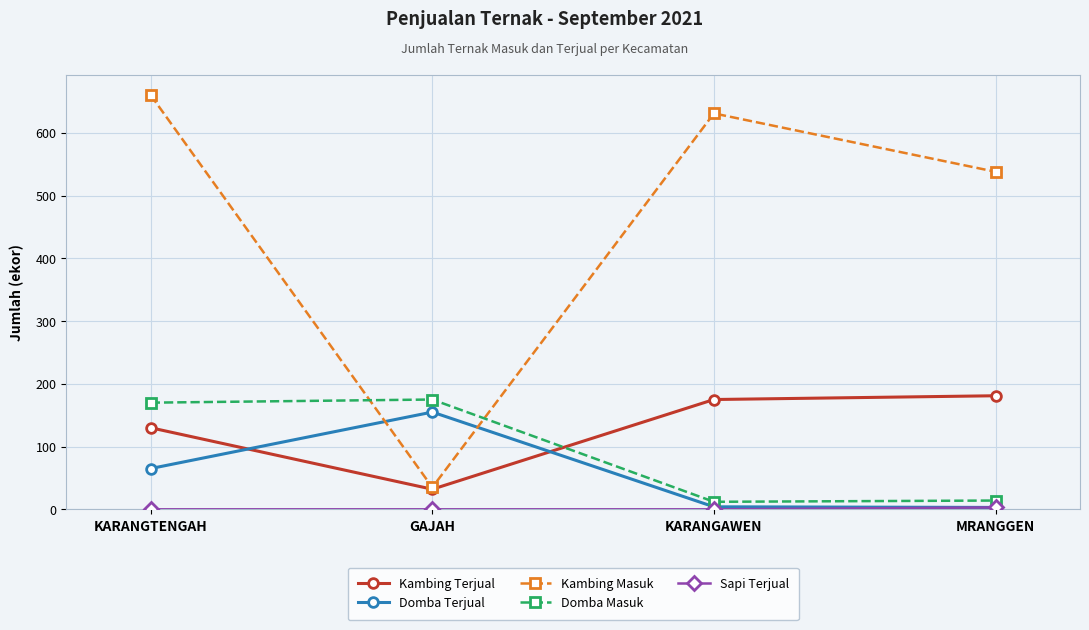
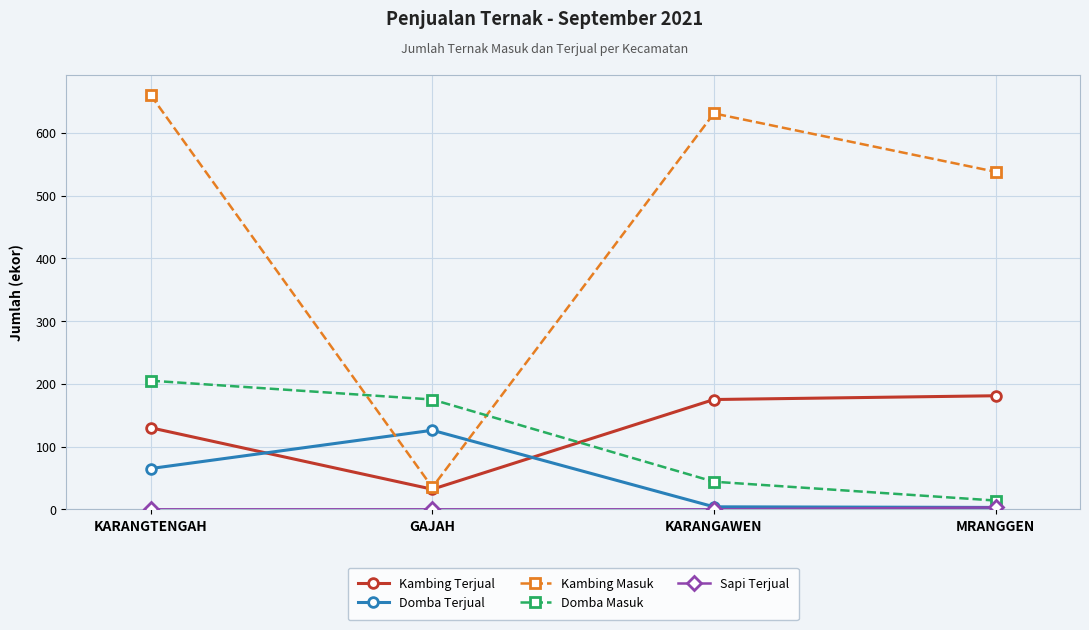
Domba Masuk, KARANGTENGAH: 170 -> 210
Domba Terjual, GAJAH: 160 -> 130
Domba Masuk, KARANGAWEN: 10 -> 40
